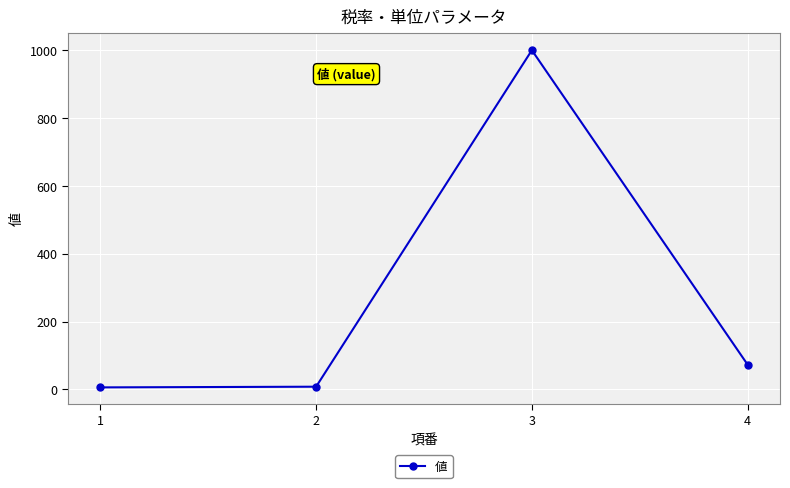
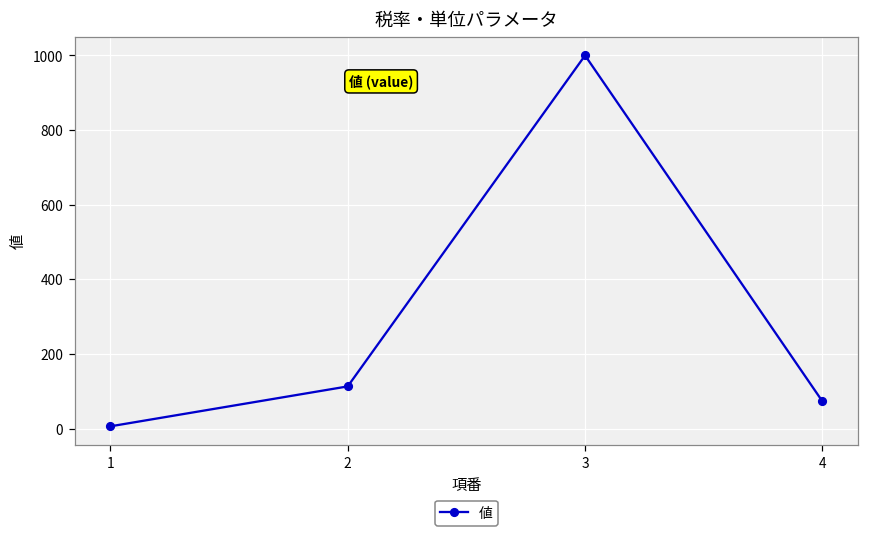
2: 10 -> 110
